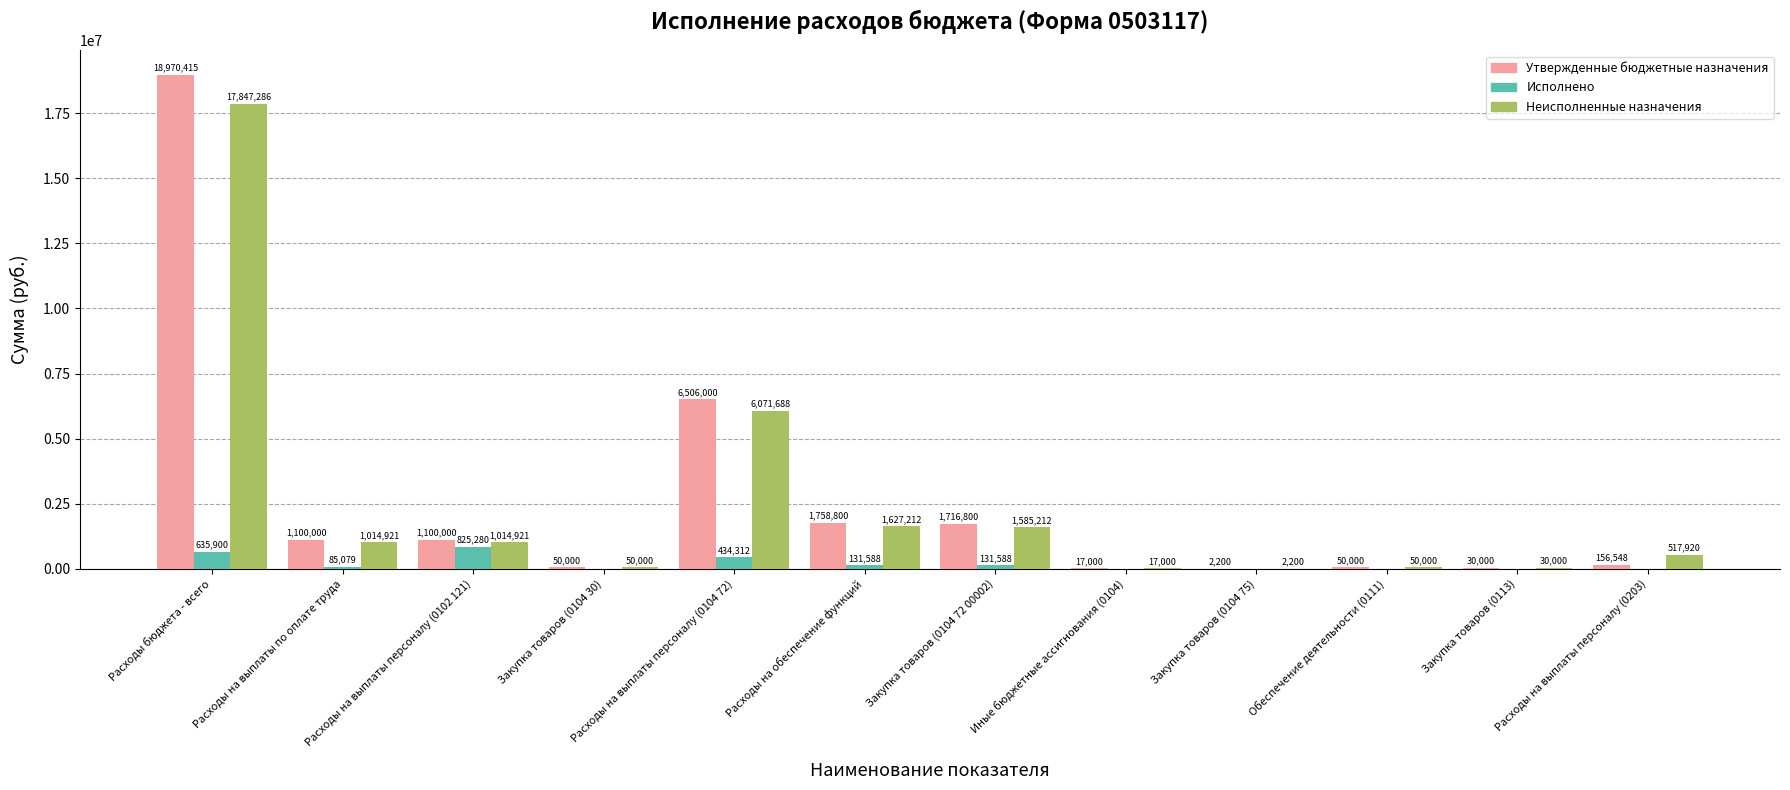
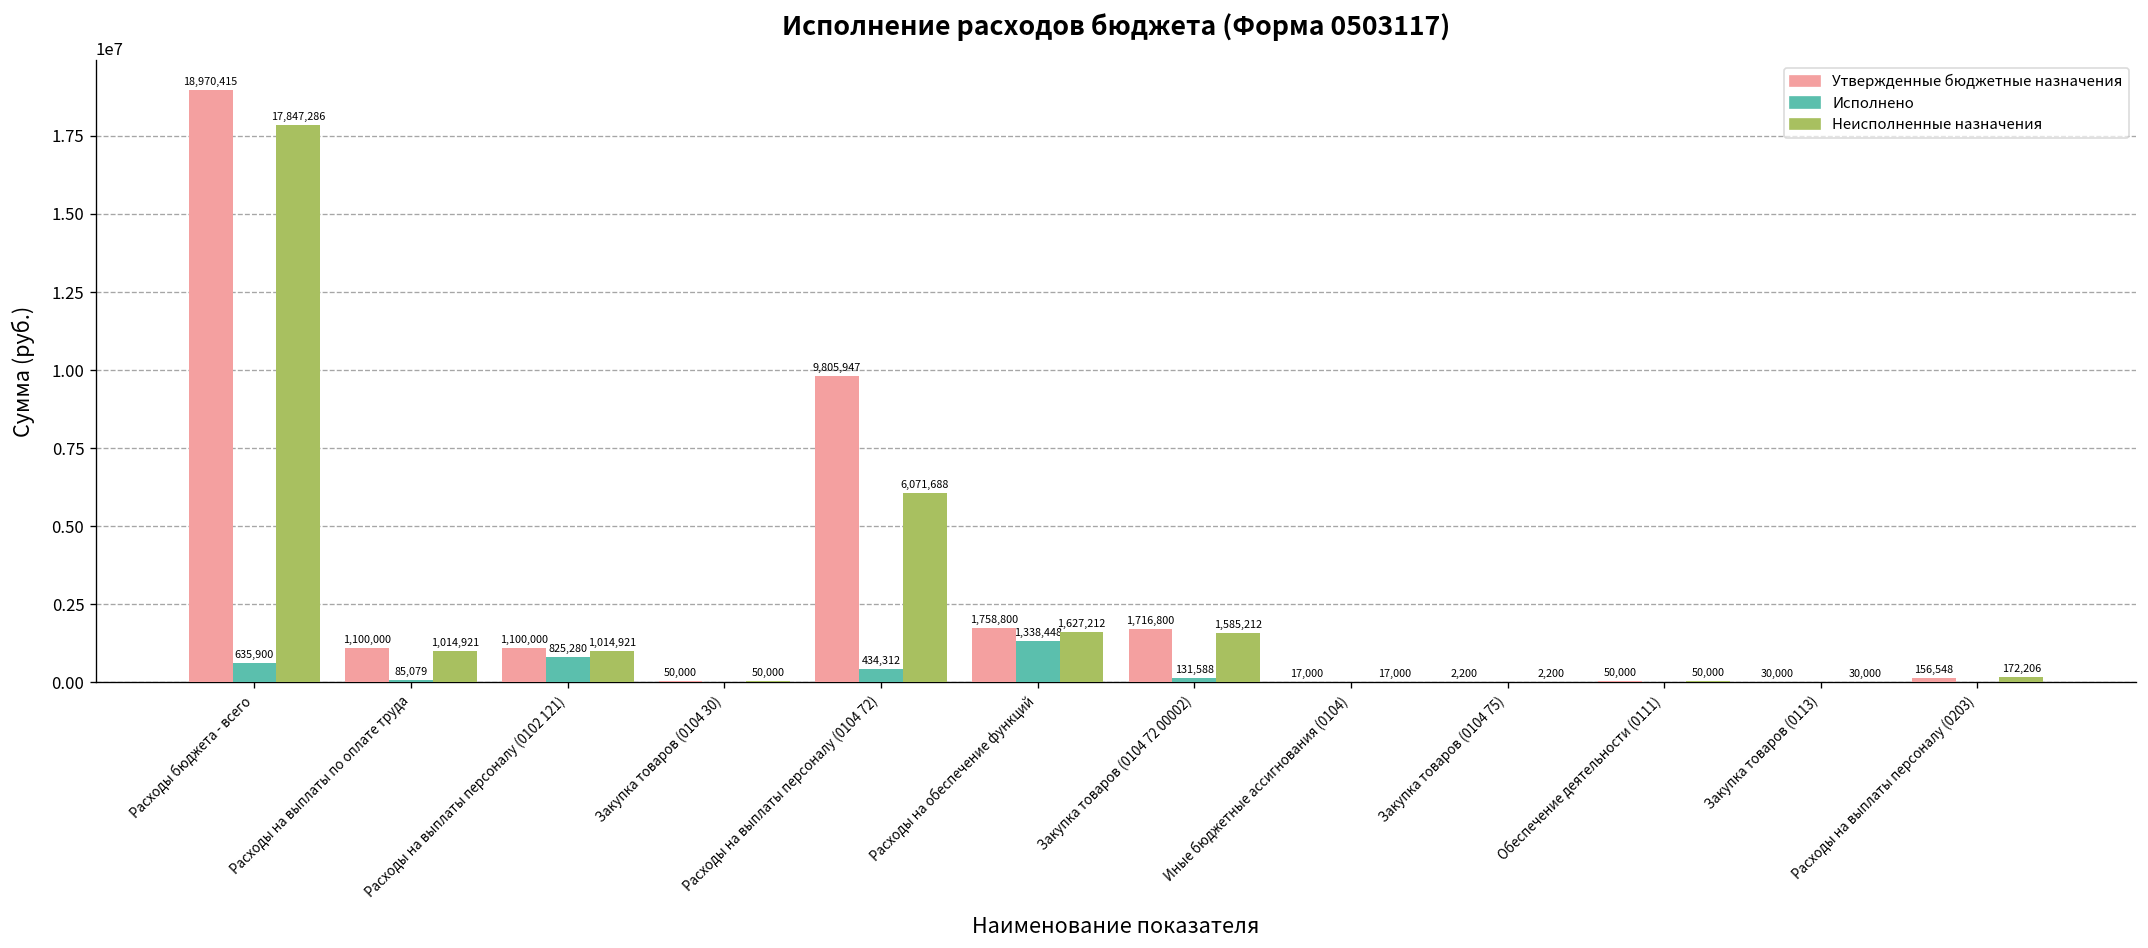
Утвержденные бюджетные назначения, Расходы на выплаты персоналу (0104 72): 6,506,000 -> 9,805,947
Исполнено, Расходы на обеспечение функций: 131,588 -> 1,338,448
Неисполненные назначения, Расходы на выплаты персоналу (0203): 517,920 -> 172,206
